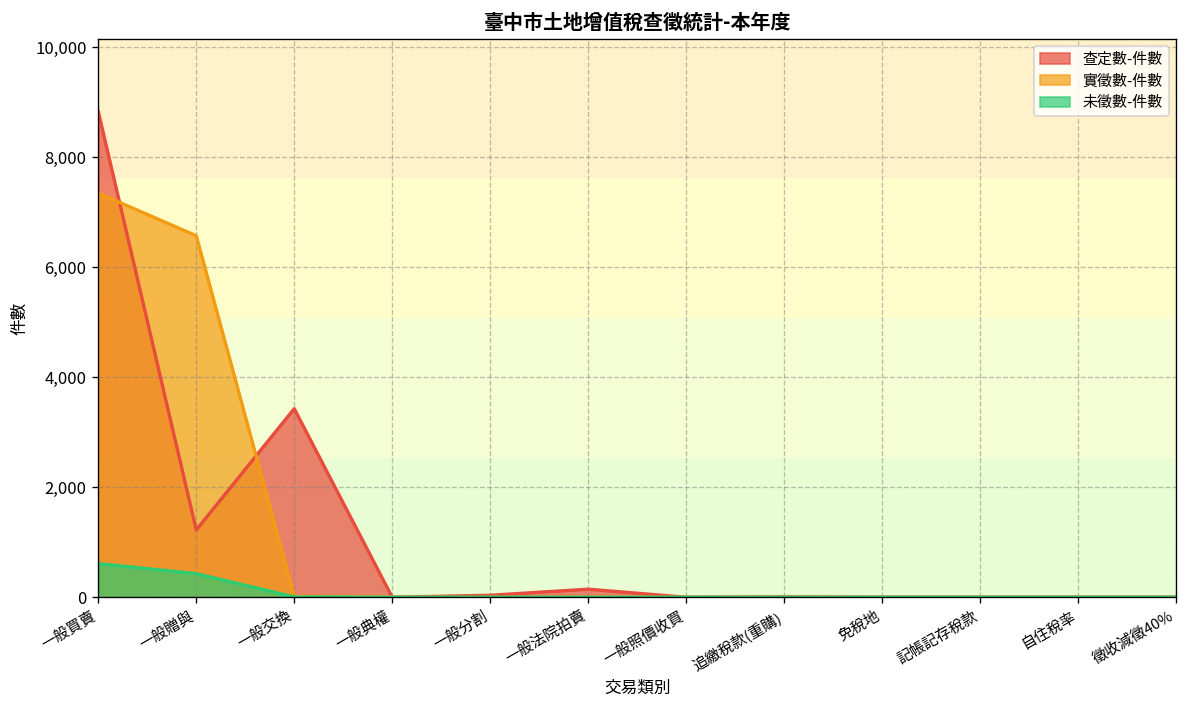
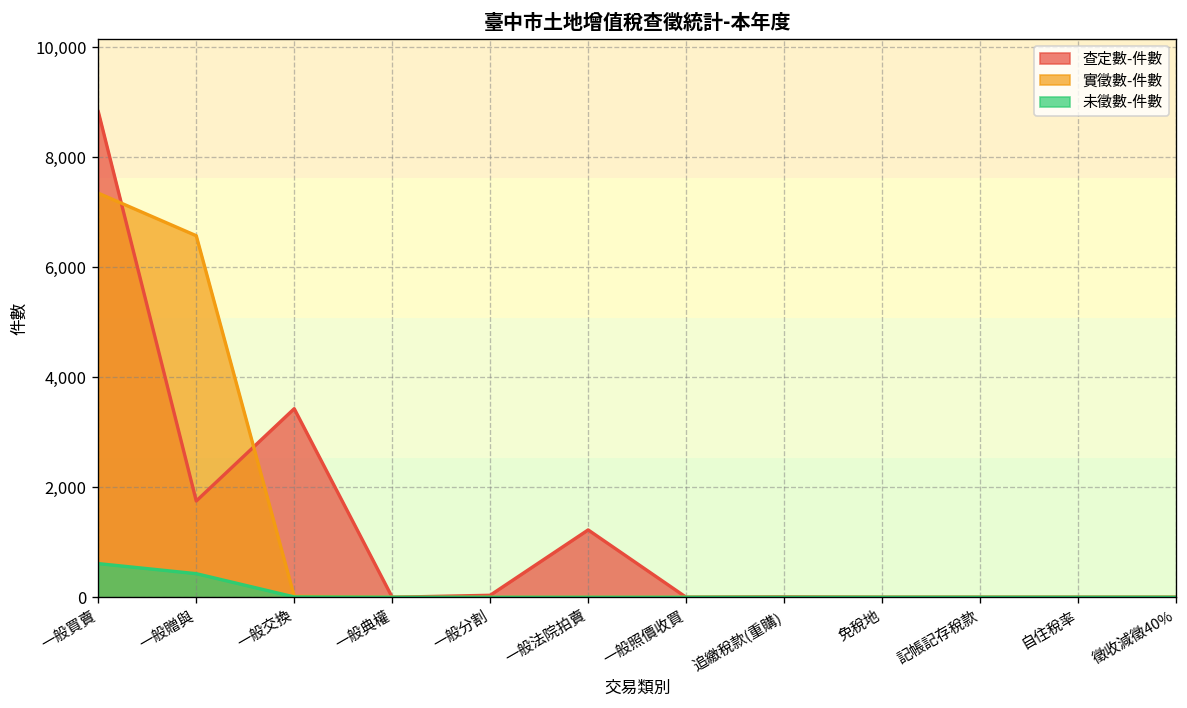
查定數-件數, 一般贈與: 1,200 -> 1,800
查定數-件數, 一般法院拍賣: 100 -> 1,200
